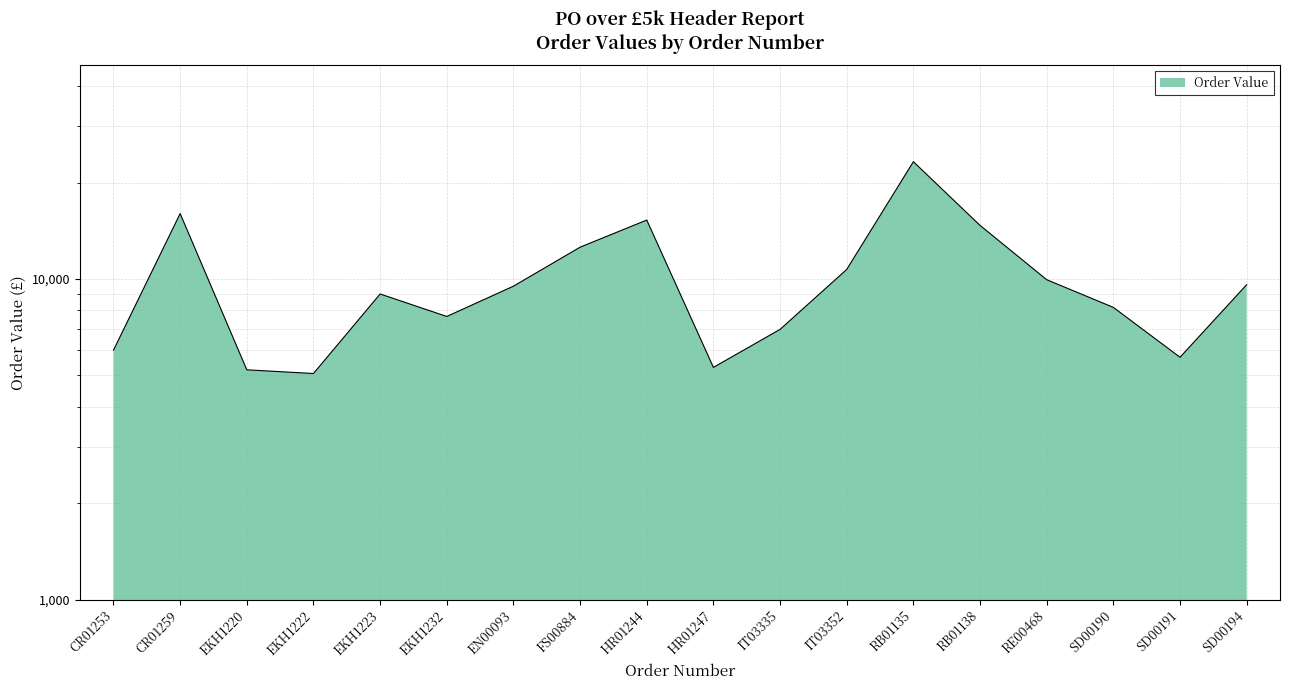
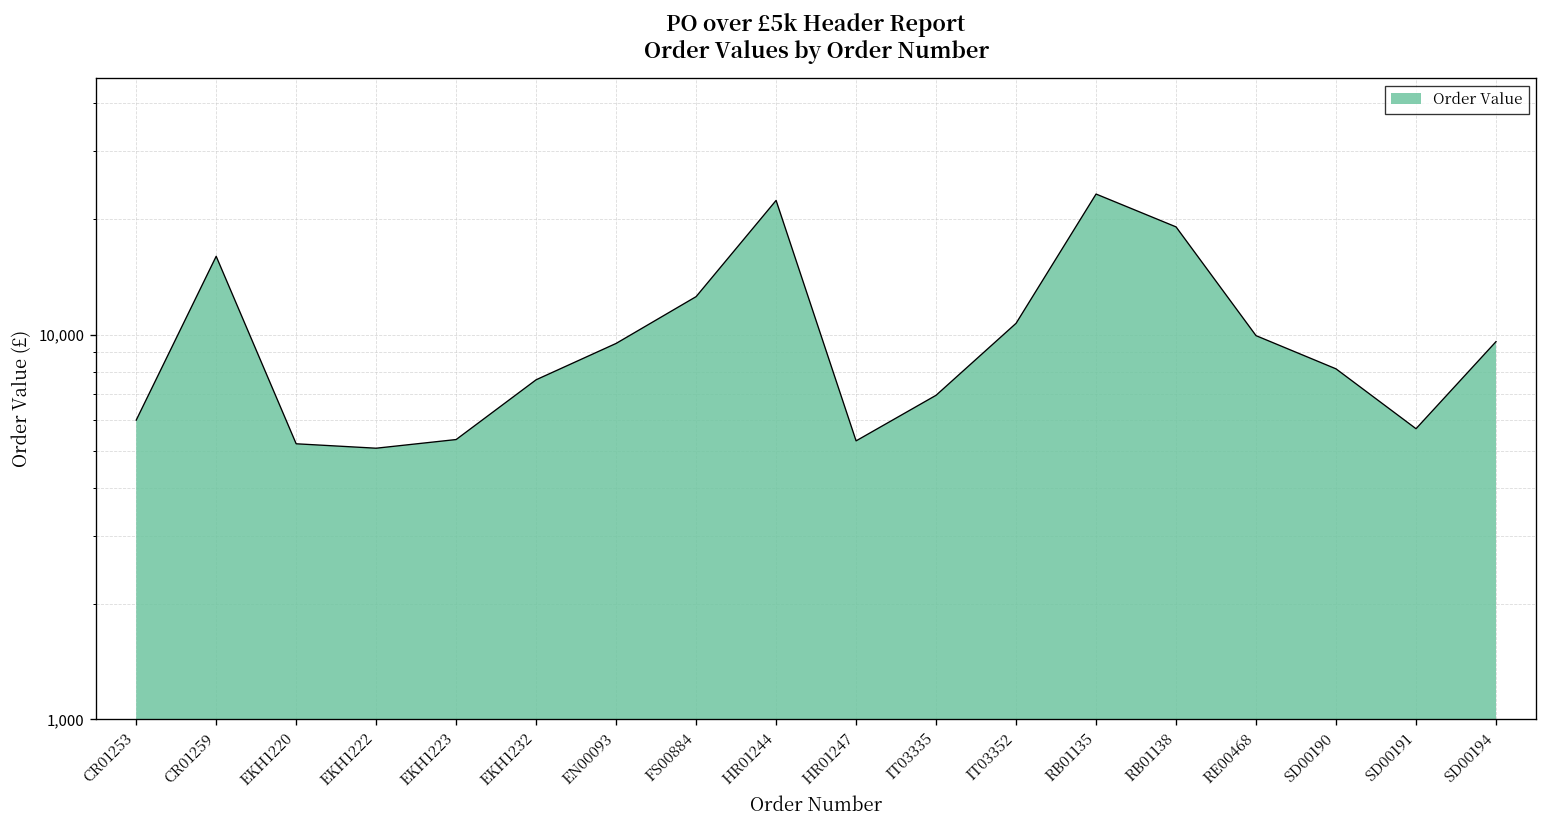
EKH1223: 9,000 -> 5,300
HR01244: 15,000 -> 22,000
RB01138: 15,000 -> 19,000
